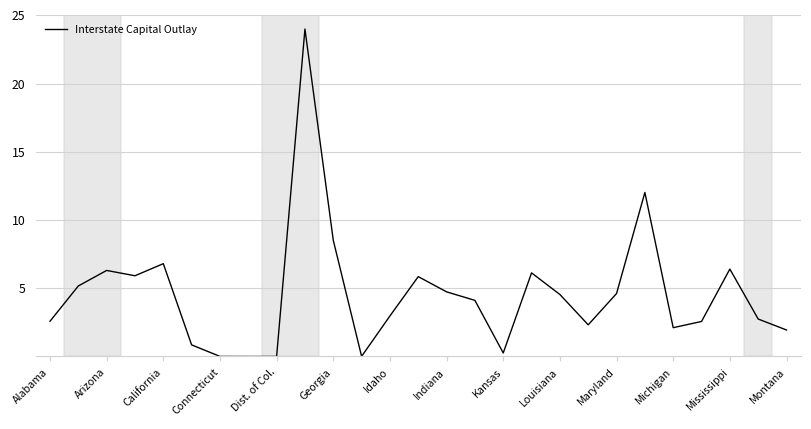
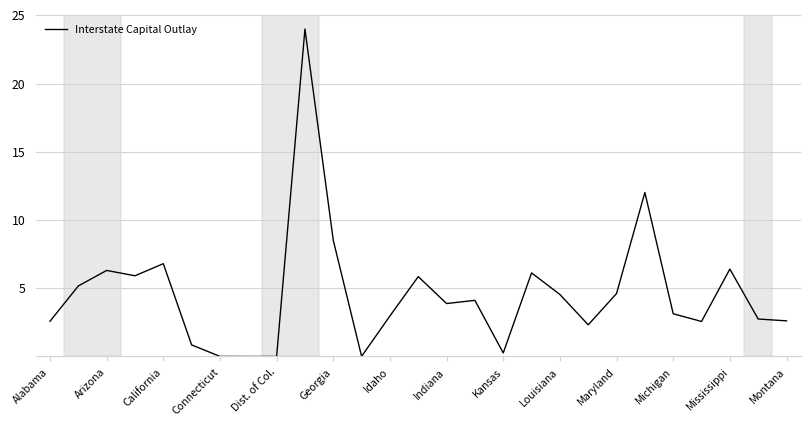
Indiana: 4.7 -> 3.9
Michigan: 2.1 -> 3.1
Montana: 1.9 -> 2.6
